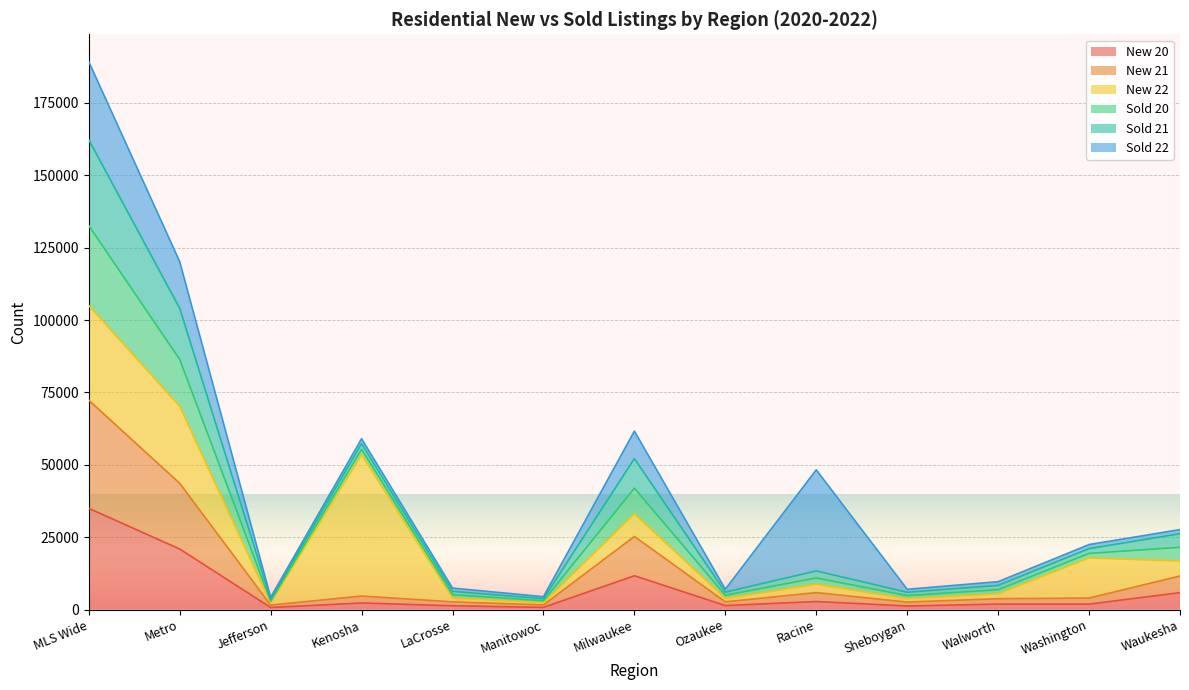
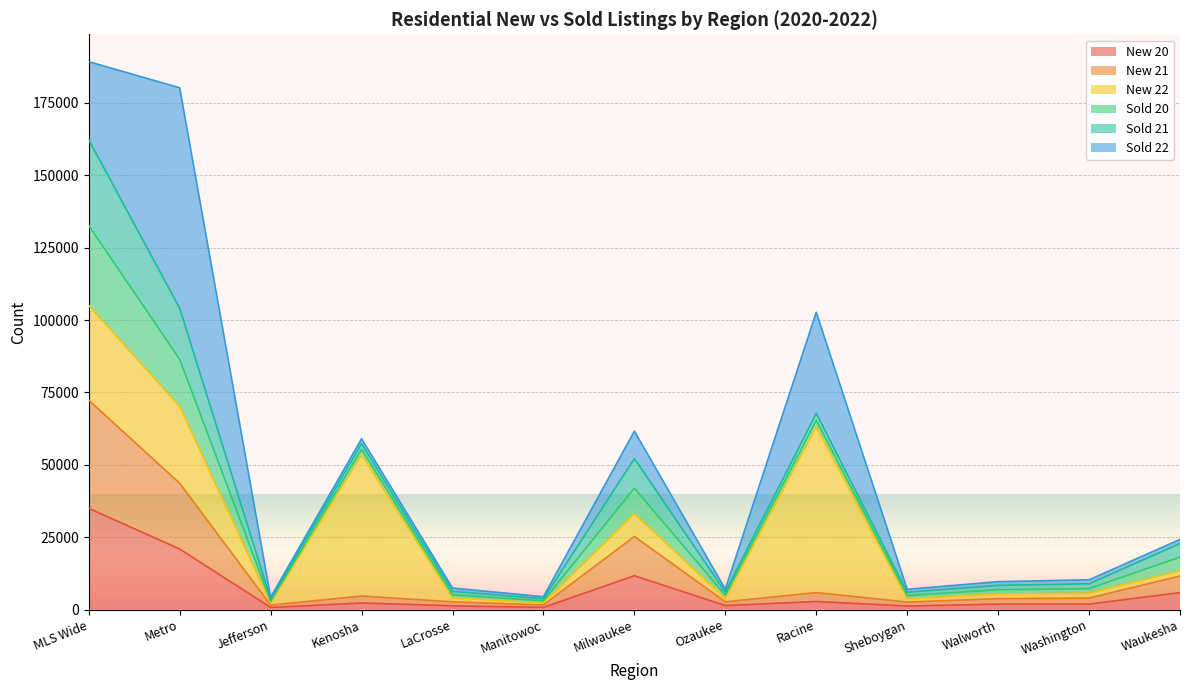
Sold 22, Metro: 16000 -> 76000
New 22, Racine: 3000 -> 57000
New 22, Washington: 14000 -> 2000
New 22, Waukesha: 5000 -> 2000
